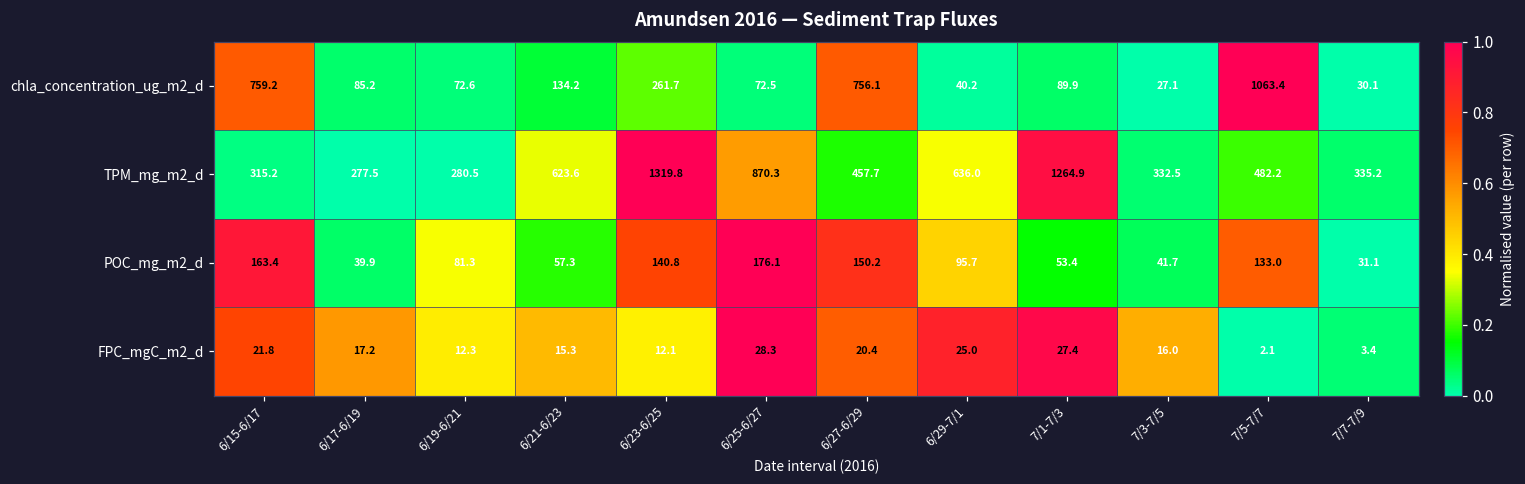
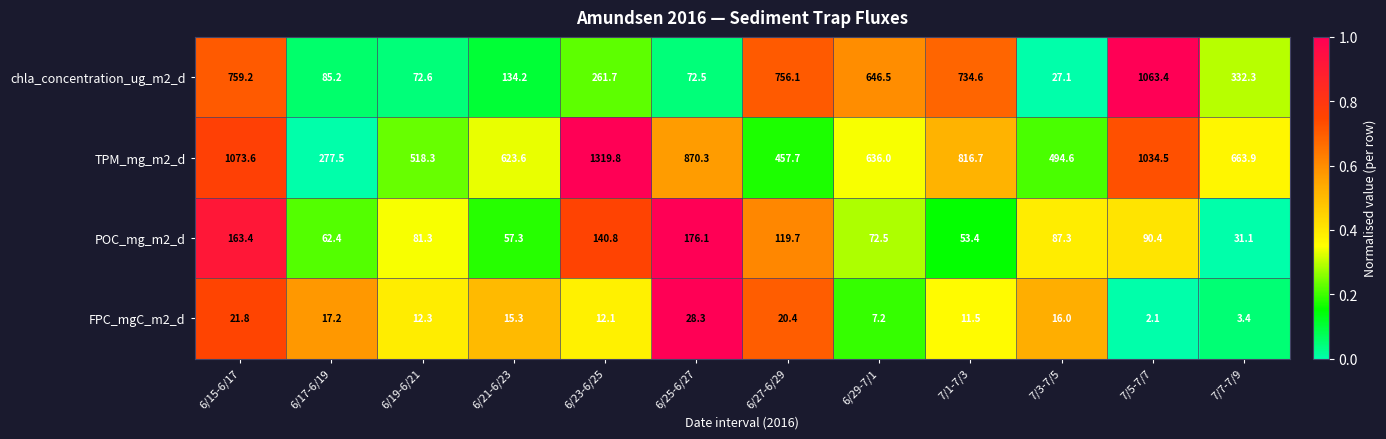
chla_concentration_ug_m2_d, 6/29-7/1: 40.2 -> 646.5
chla_concentration_ug_m2_d, 7/1-7/3: 89.9 -> 734.6
chla_concentration_ug_m2_d, 7/7-7/9: 30.1 -> 332.3
TPM_mg_m2_d, 6/15-6/17: 315.2 -> 1073.6
TPM_mg_m2_d, 6/19-6/21: 280.5 -> 518.3
TPM_mg_m2_d, 7/1-7/3: 1264.9 -> 816.7
TPM_mg_m2_d, 7/3-7/5: 332.5 -> 494.6
TPM_mg_m2_d, 7/5-7/7: 482.2 -> 1034.5
TPM_mg_m2_d, 7/7-7/9: 335.2 -> 663.9
POC_mg_m2_d, 6/17-6/19: 39.9 -> 62.4
POC_mg_m2_d, 6/27-6/29: 150.2 -> 119.7
POC_mg_m2_d, 6/29-7/1: 95.7 -> 72.5
POC_mg_m2_d, 7/3-7/5: 41.7 -> 87.3
POC_mg_m2_d, 7/5-7/7: 133.0 -> 90.4
FPC_mgC_m2_d, 6/29-7/1: 25.0 -> 7.2
FPC_mgC_m2_d, 7/1-7/3: 27.4 -> 11.5
